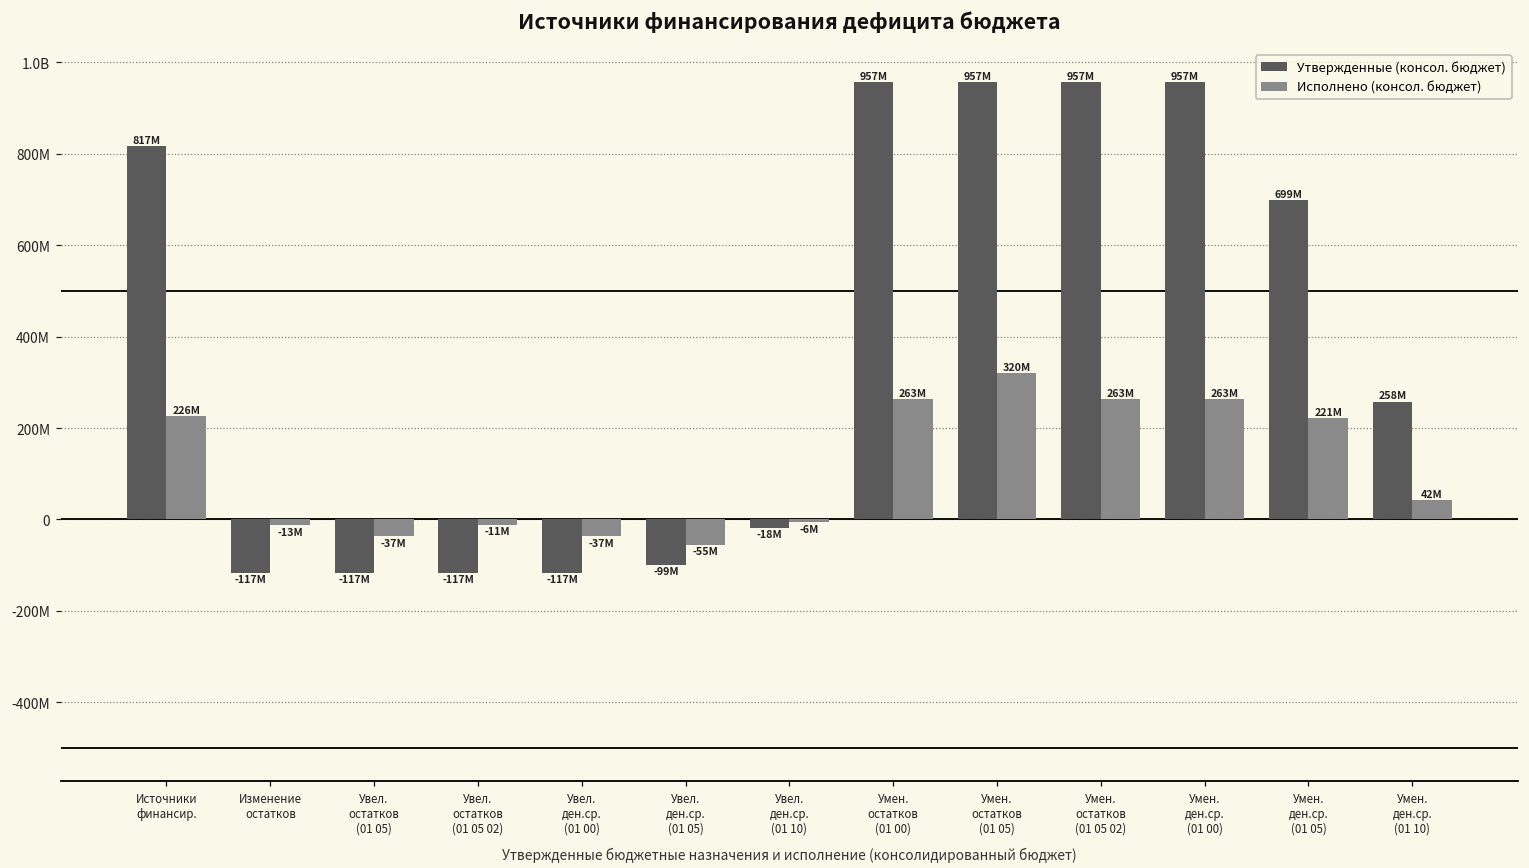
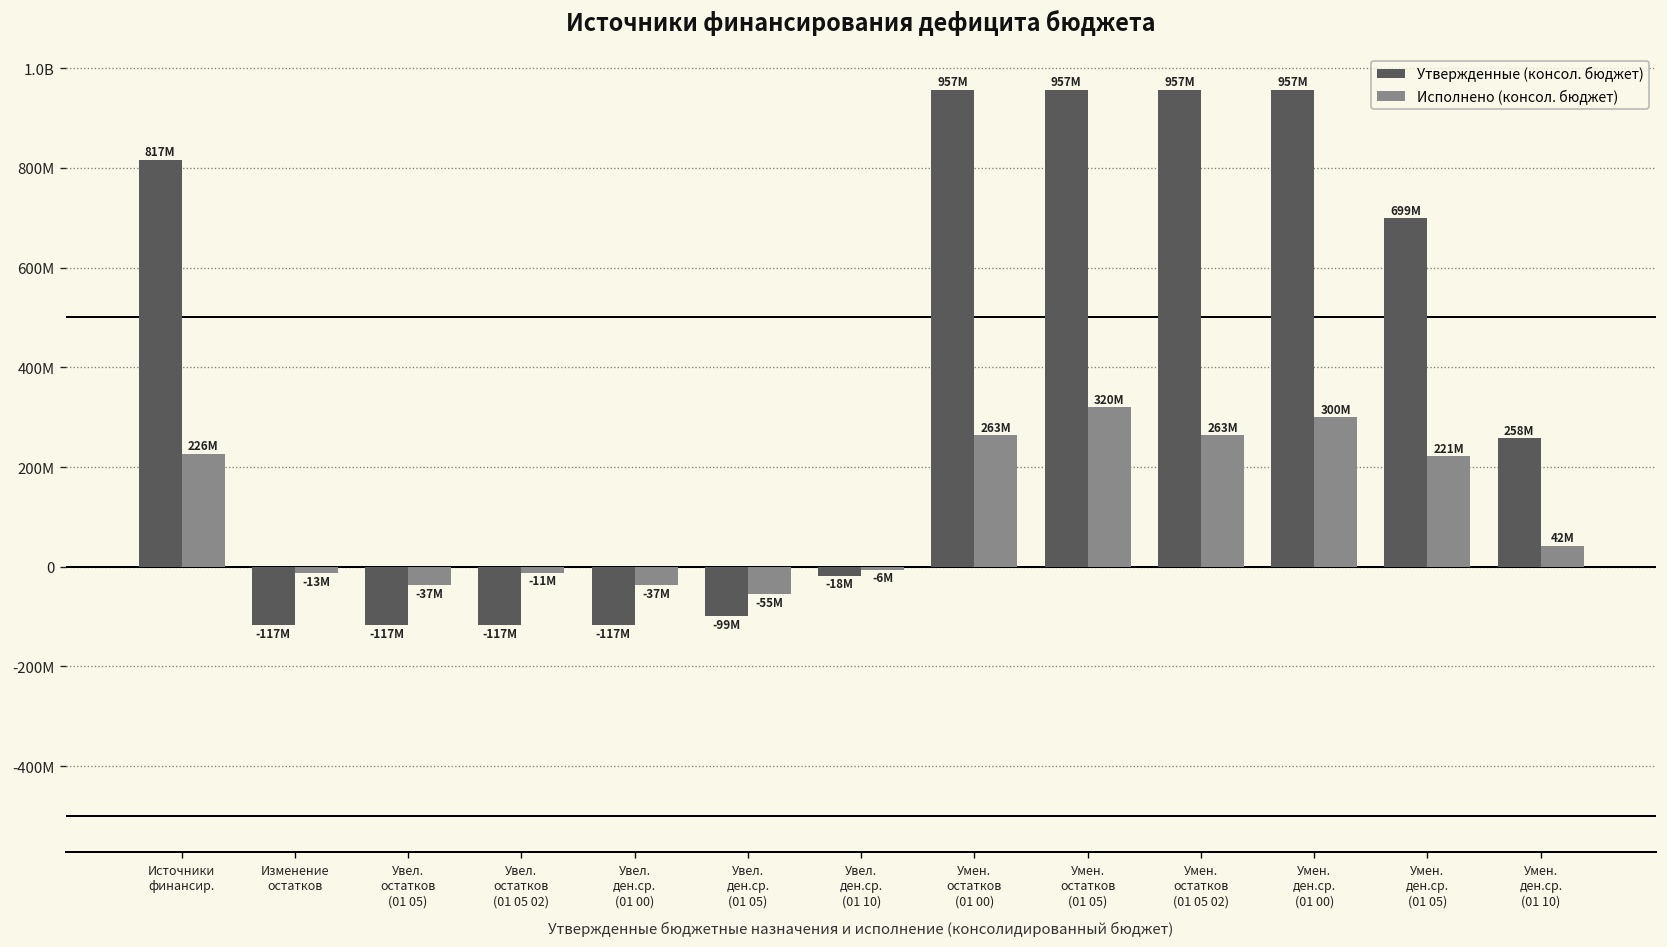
Исполнено (консол. бюджет), Умен. ден.ср. (01 00): 263M -> 300M
